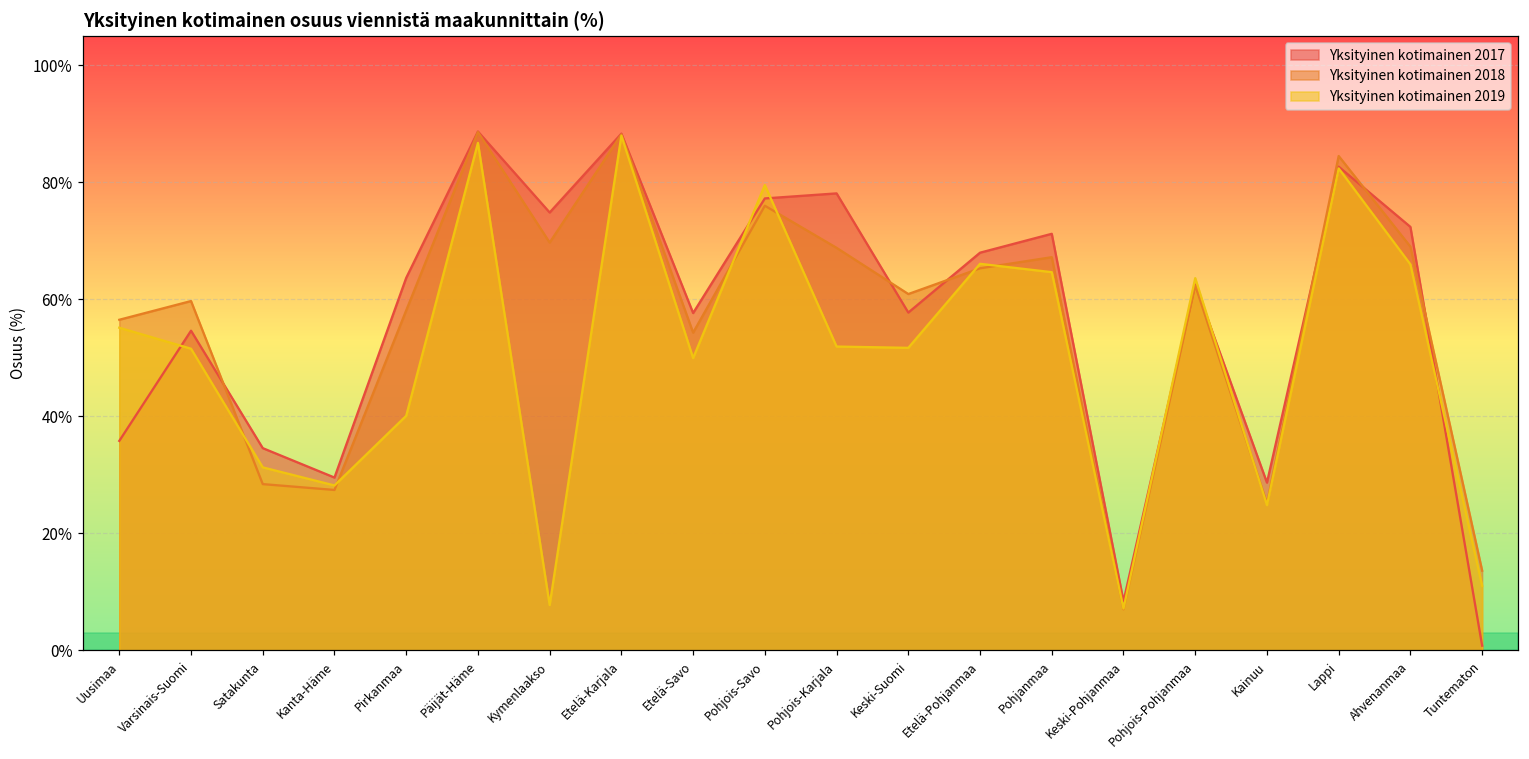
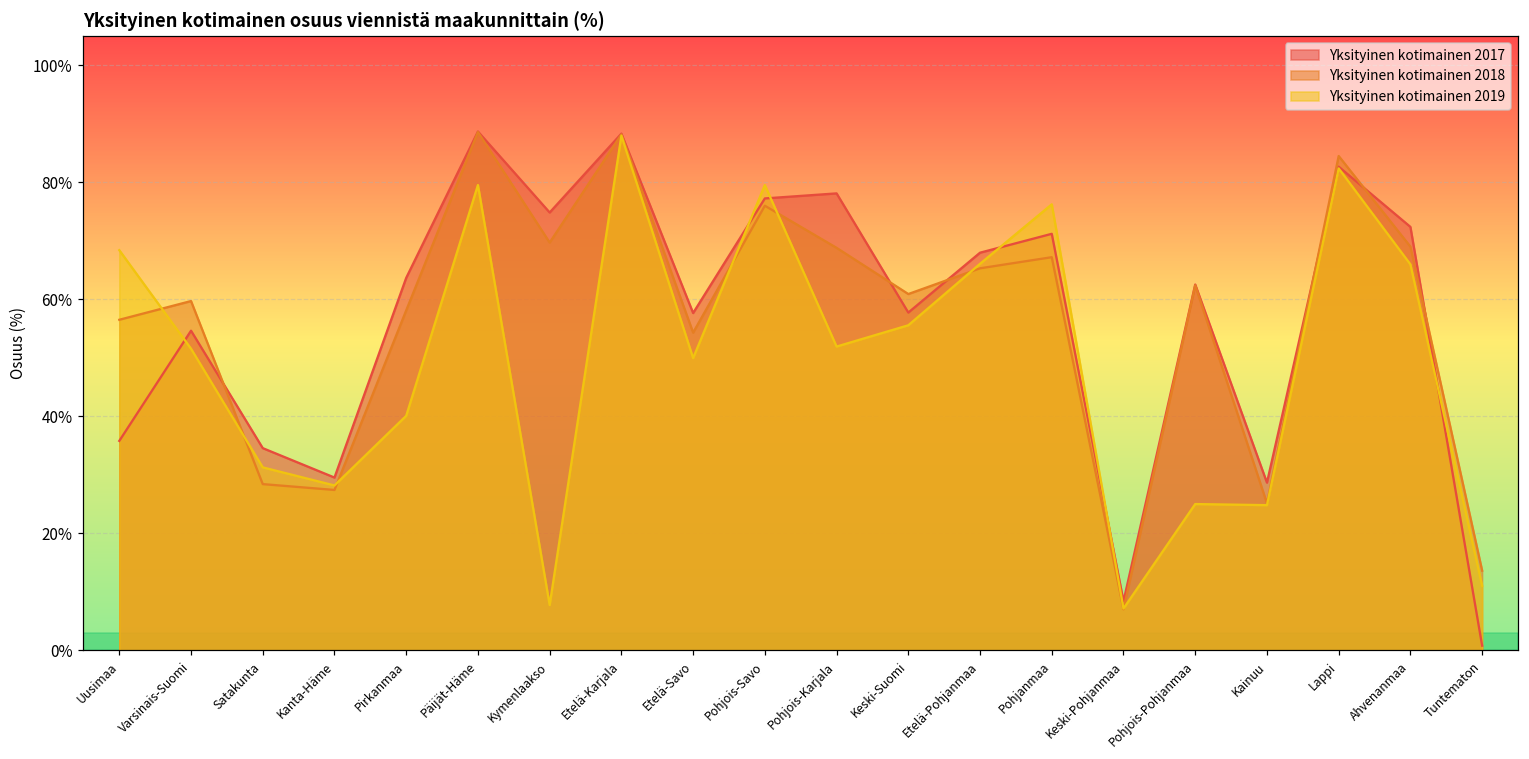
Yksityinen kotimainen 2019, Uusimaa: 55% -> 68%
Yksityinen kotimainen 2019, Päijät-Häme: 87% -> 80%
Yksityinen kotimainen 2019, Keski-Suomi: 52% -> 56%
Yksityinen kotimainen 2019, Pohjanmaa: 65% -> 76%
Yksityinen kotimainen 2019, Pohjois-Pohjanmaa: 64% -> 25%
